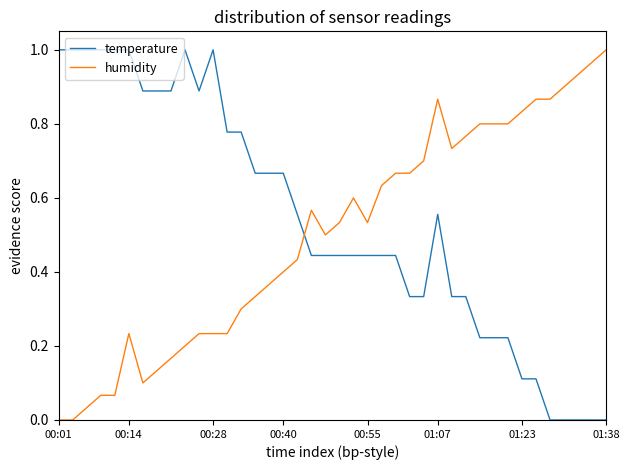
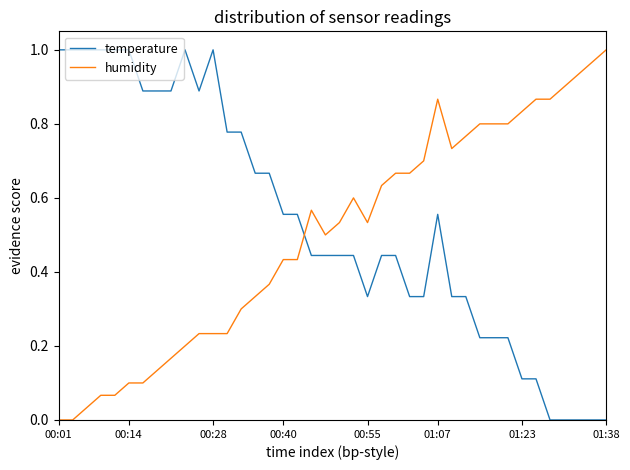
humidity, 00:14: 0.23 -> 0.10
temperature, 00:40: 0.67 -> 0.56
humidity, 00:40: 0.40 -> 0.43
temperature, 00:55: 0.44 -> 0.33
